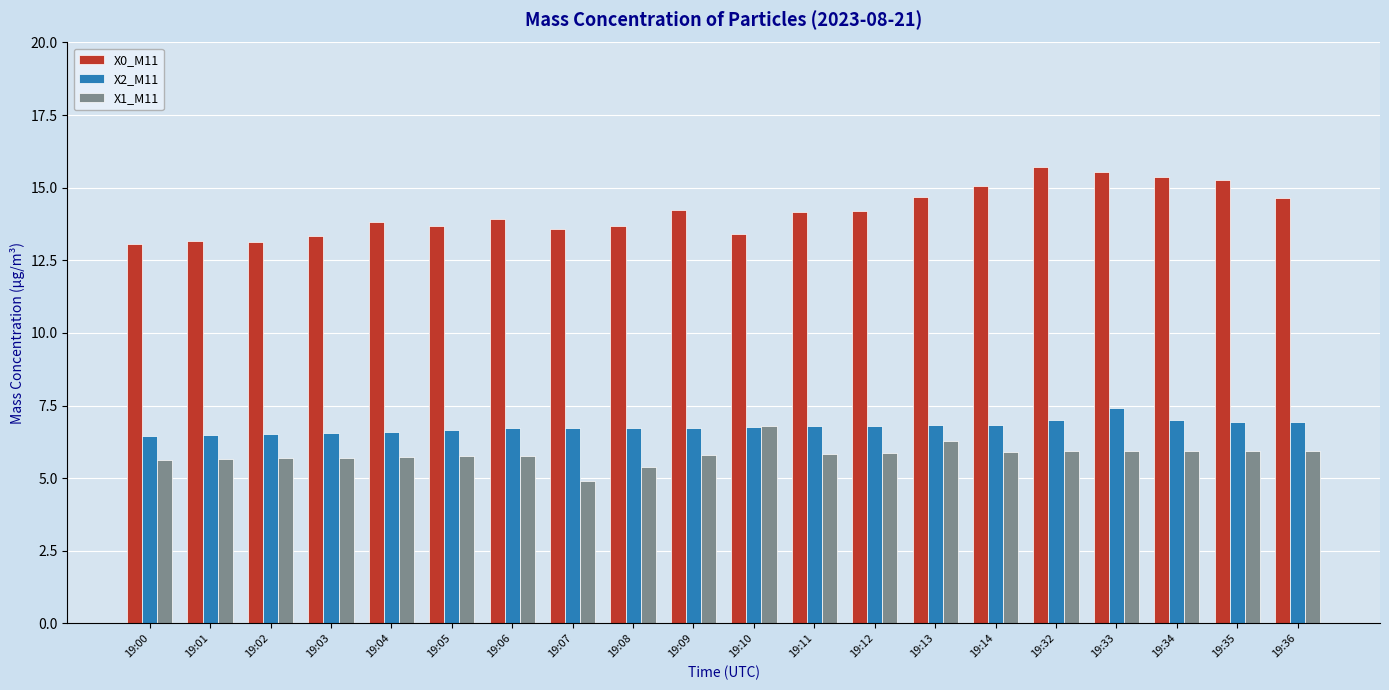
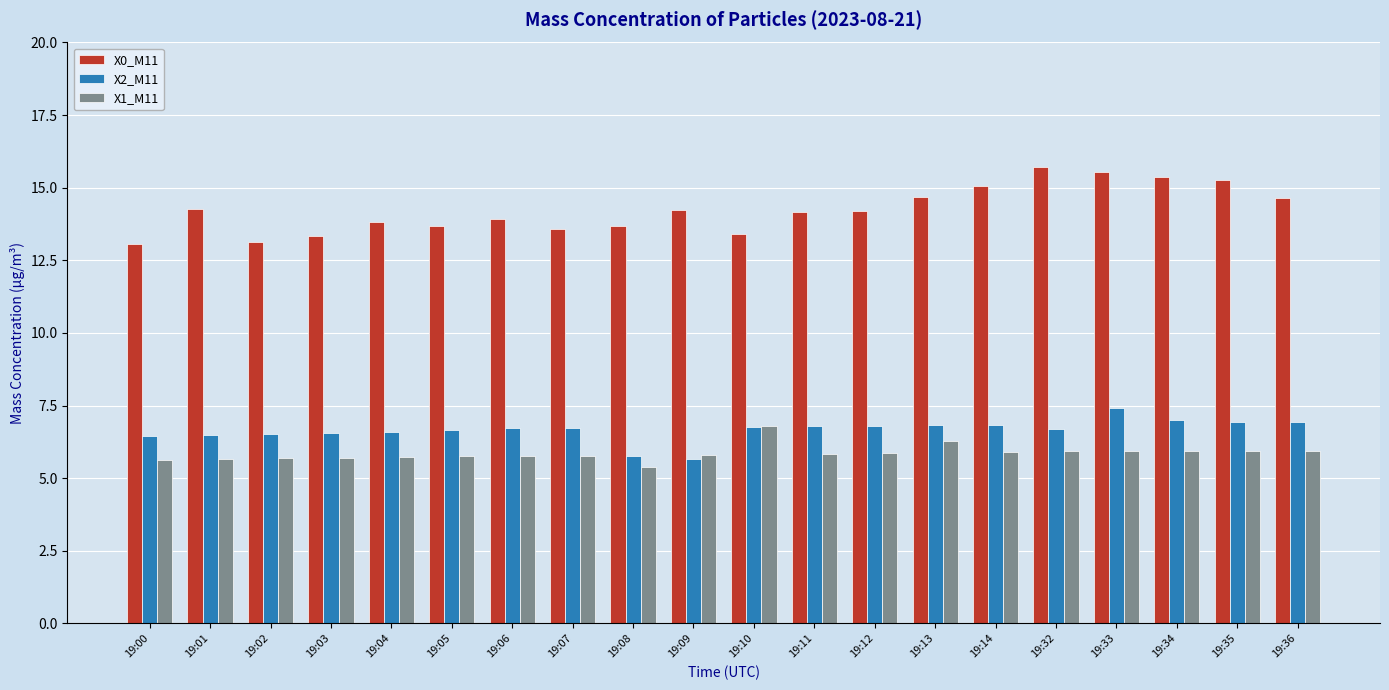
X0_M11, 19:01: 13.2 -> 14.3
X1_M11, 19:07: 4.9 -> 5.8
X2_M11, 19:08: 6.7 -> 5.8
X2_M11, 19:09: 6.7 -> 5.7
X2_M11, 19:32: 7.0 -> 6.7
